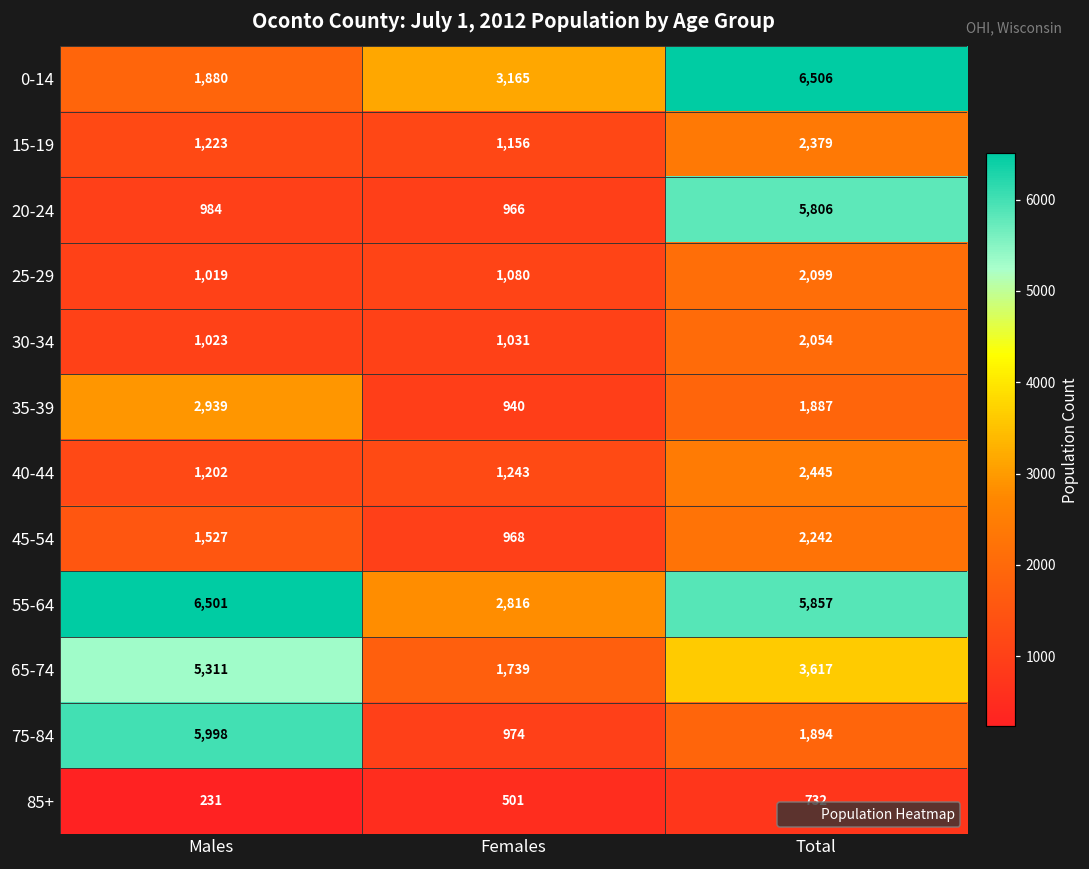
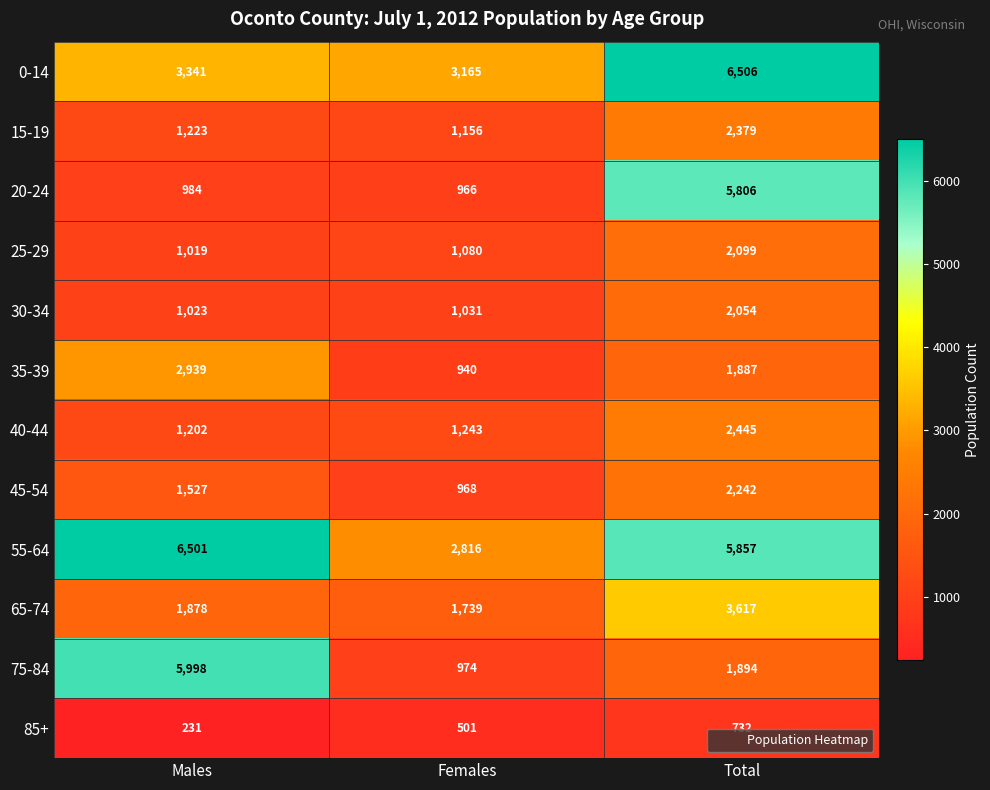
0-14, Males: 1,880 -> 3,341
65-74, Males: 5,311 -> 1,878
